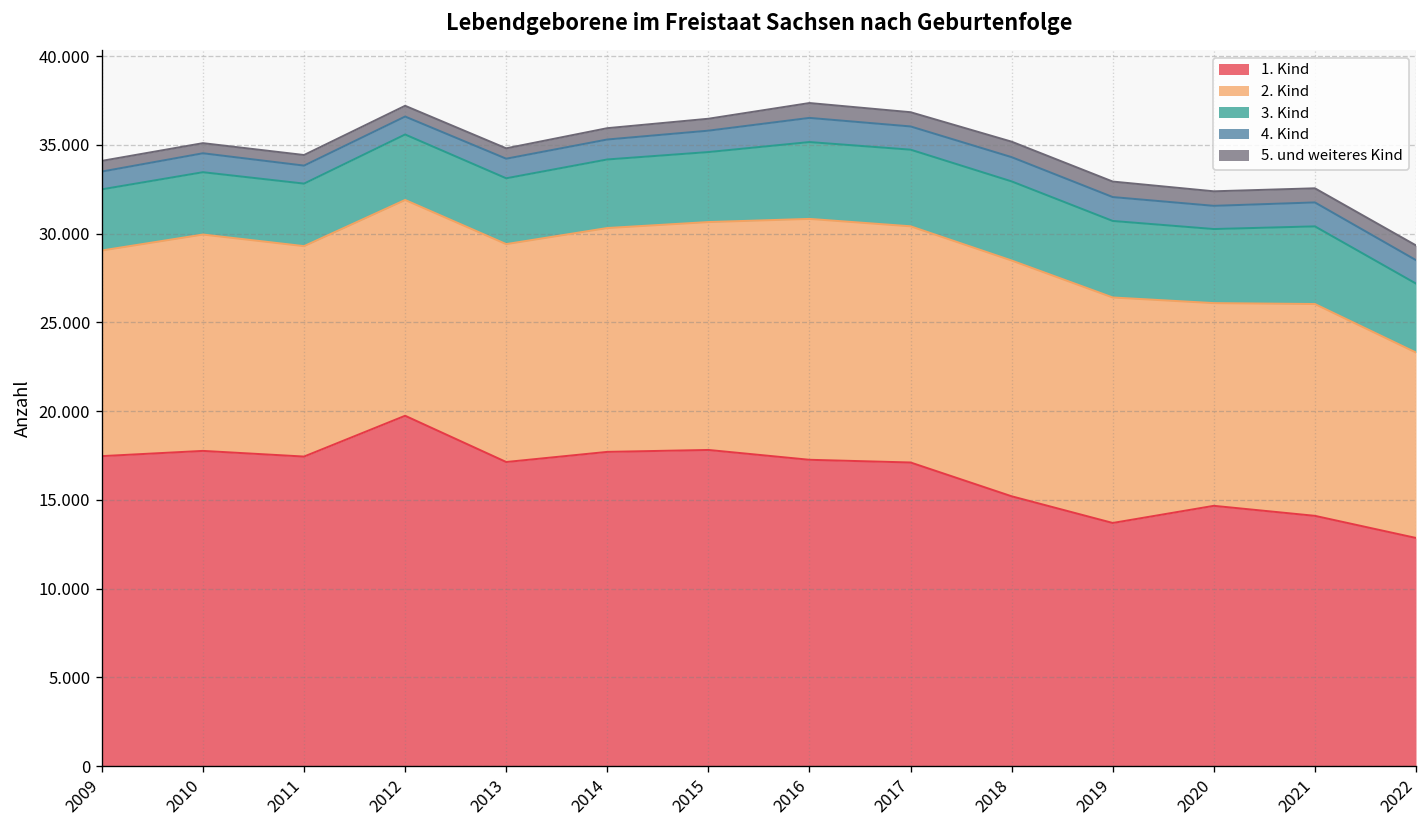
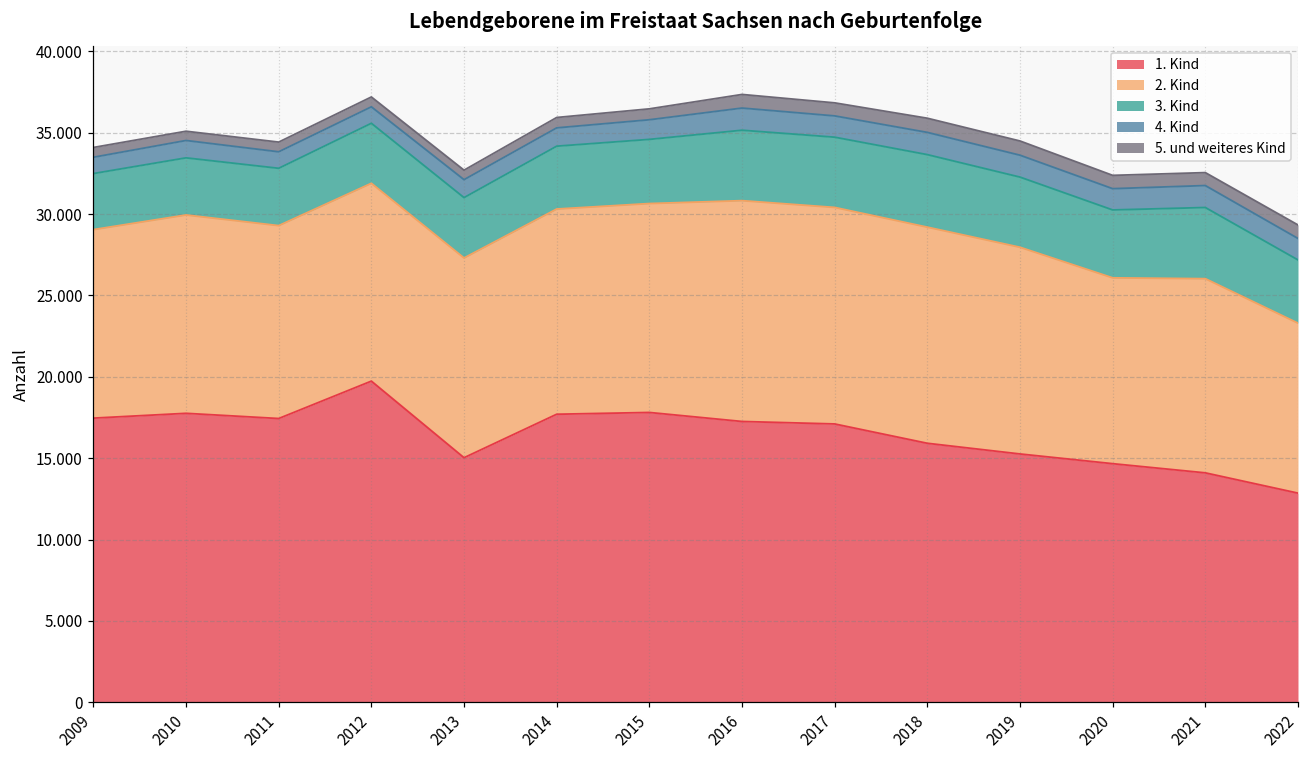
1. Kind, 2013: 17.1 -> 15.0
1. Kind, 2018: 15.2 -> 15.9
1. Kind, 2019: 13.7 -> 15.3
